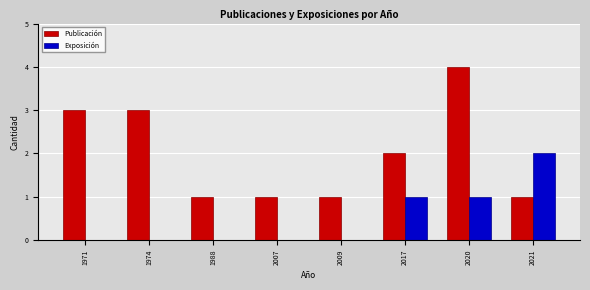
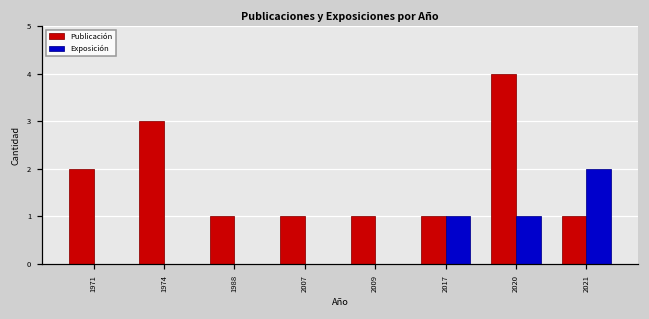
Publicación, 1971: 3 -> 2
Publicación, 2017: 2 -> 1
